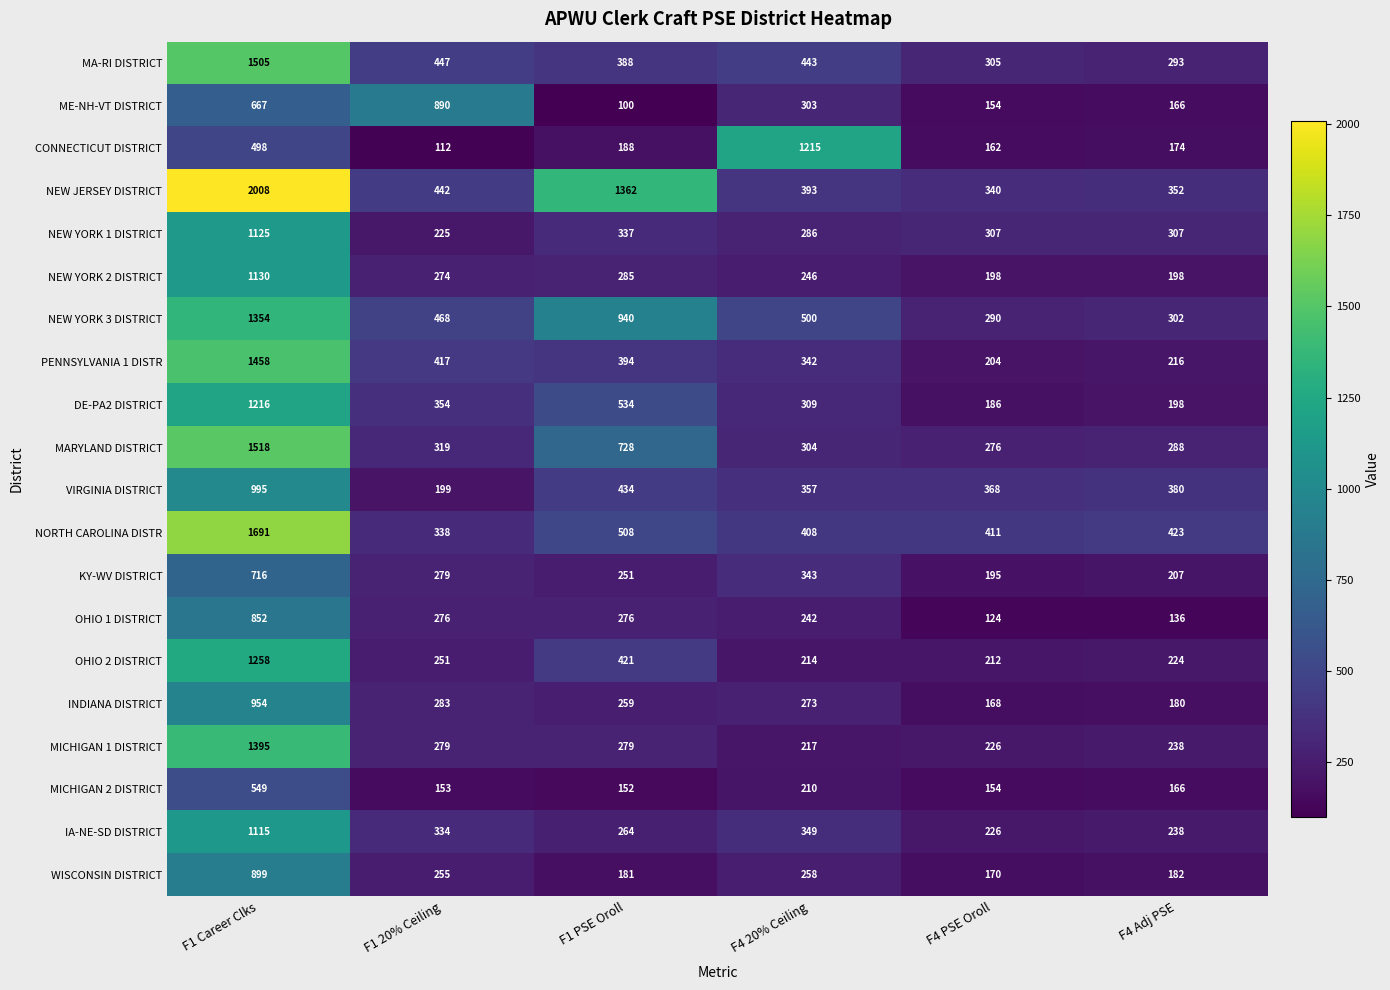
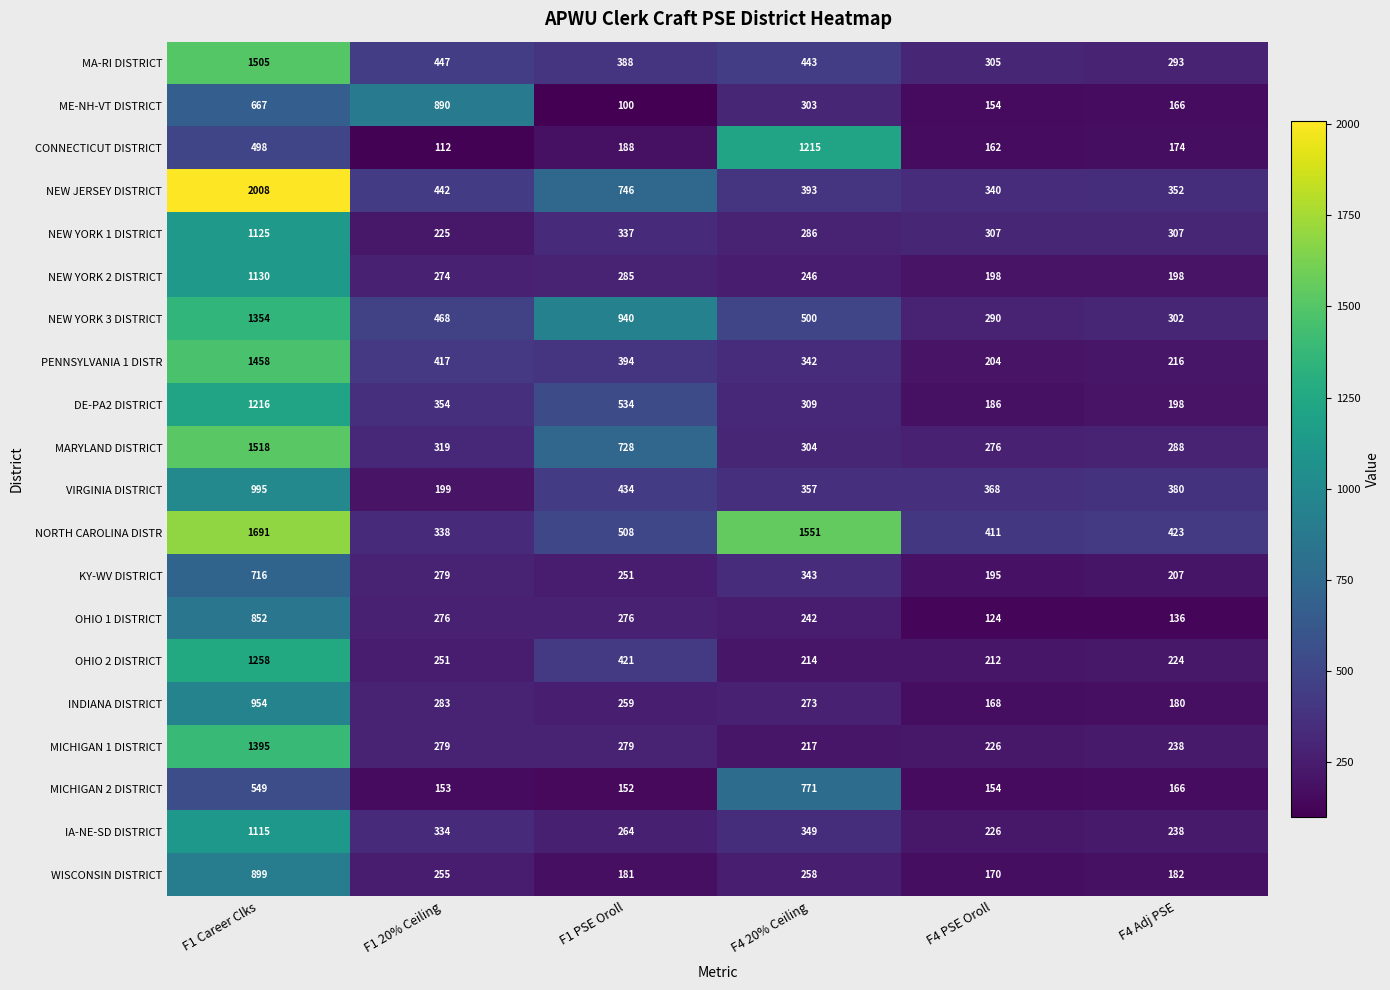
NEW JERSEY DISTRICT, F1 PSE Oroll: 1362 -> 746
NORTH CAROLINA DISTR, F4 20% Ceiling: 408 -> 1551
MICHIGAN 2 DISTRICT, F4 20% Ceiling: 210 -> 771
